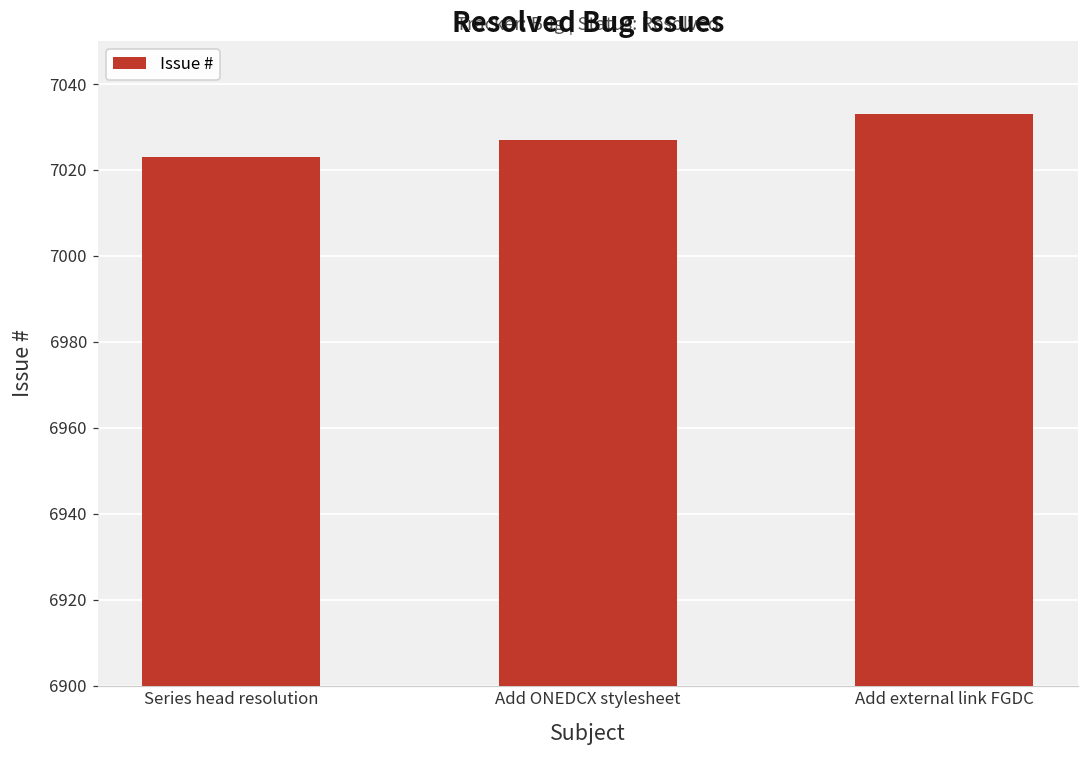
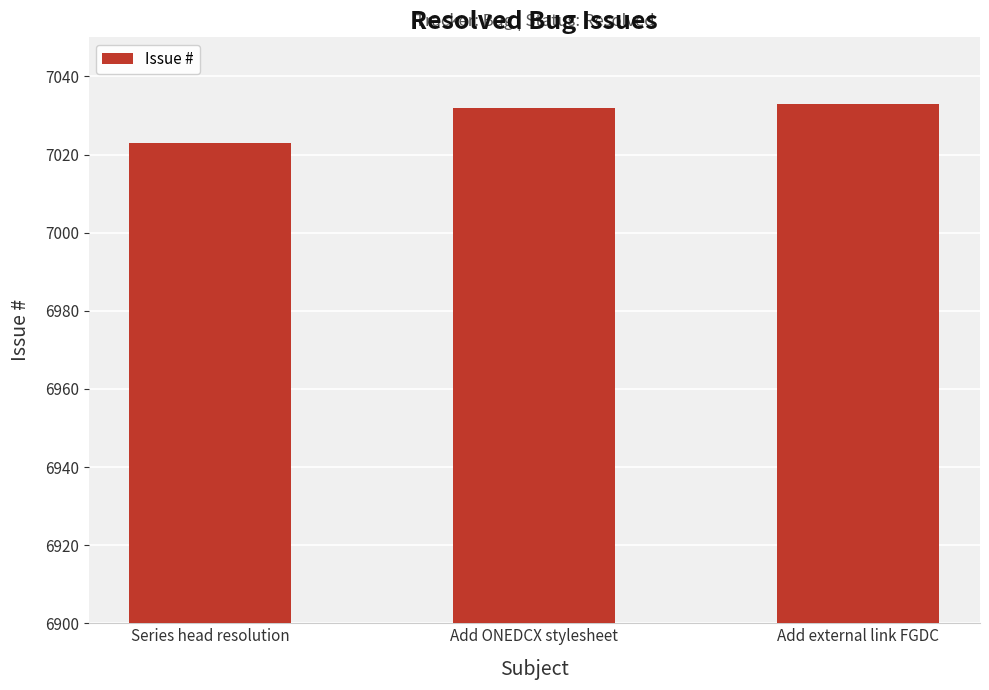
Add ONEDCX stylesheet: 7027 -> 7032
